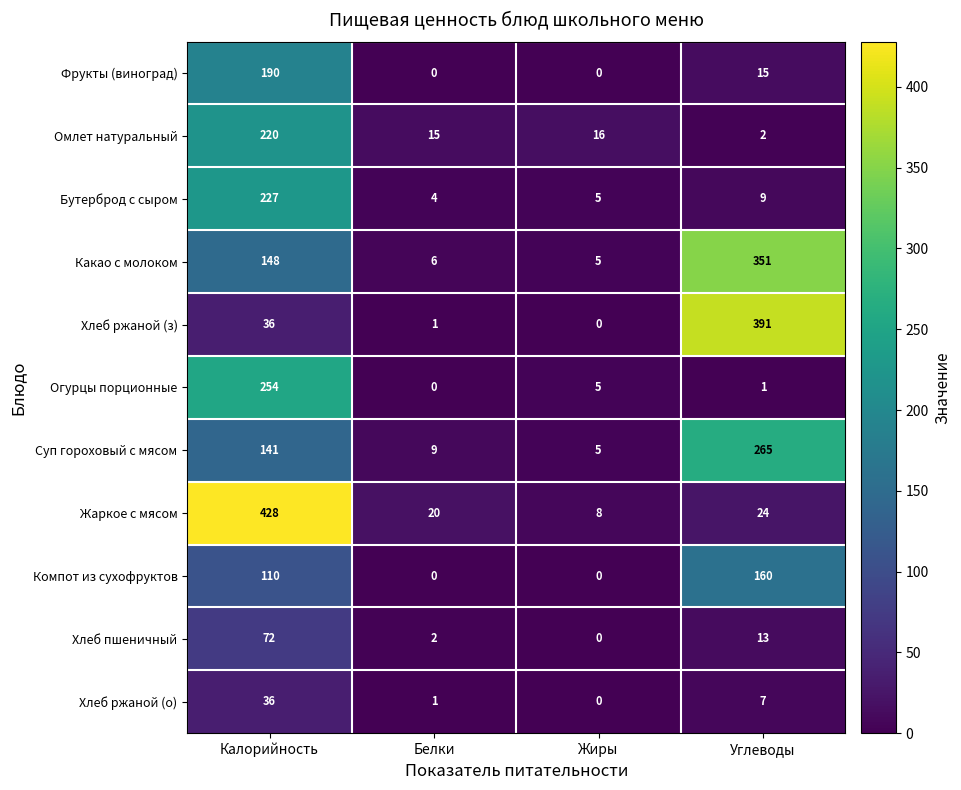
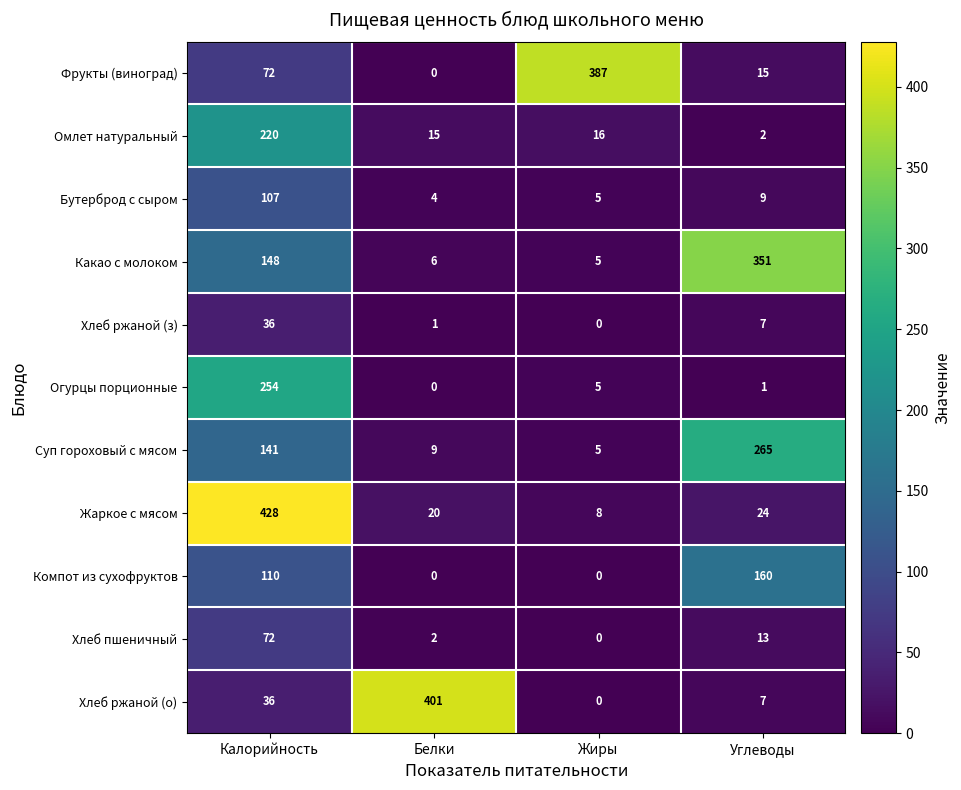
Фрукты (виноград), Калорийность: 190 -> 72
Фрукты (виноград), Жиры: 0 -> 387
Бутерброд с сыром, Калорийность: 227 -> 107
Хлеб ржаной (з), Углеводы: 391 -> 7
Хлеб ржаной (о), Белки: 1 -> 401
